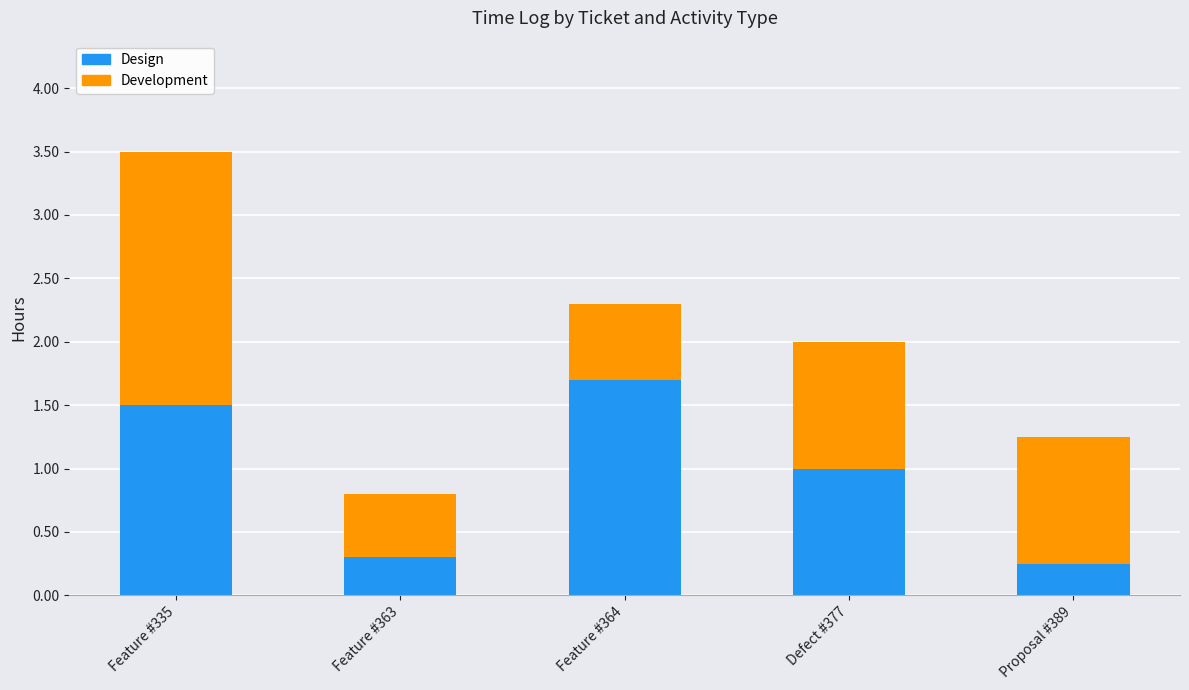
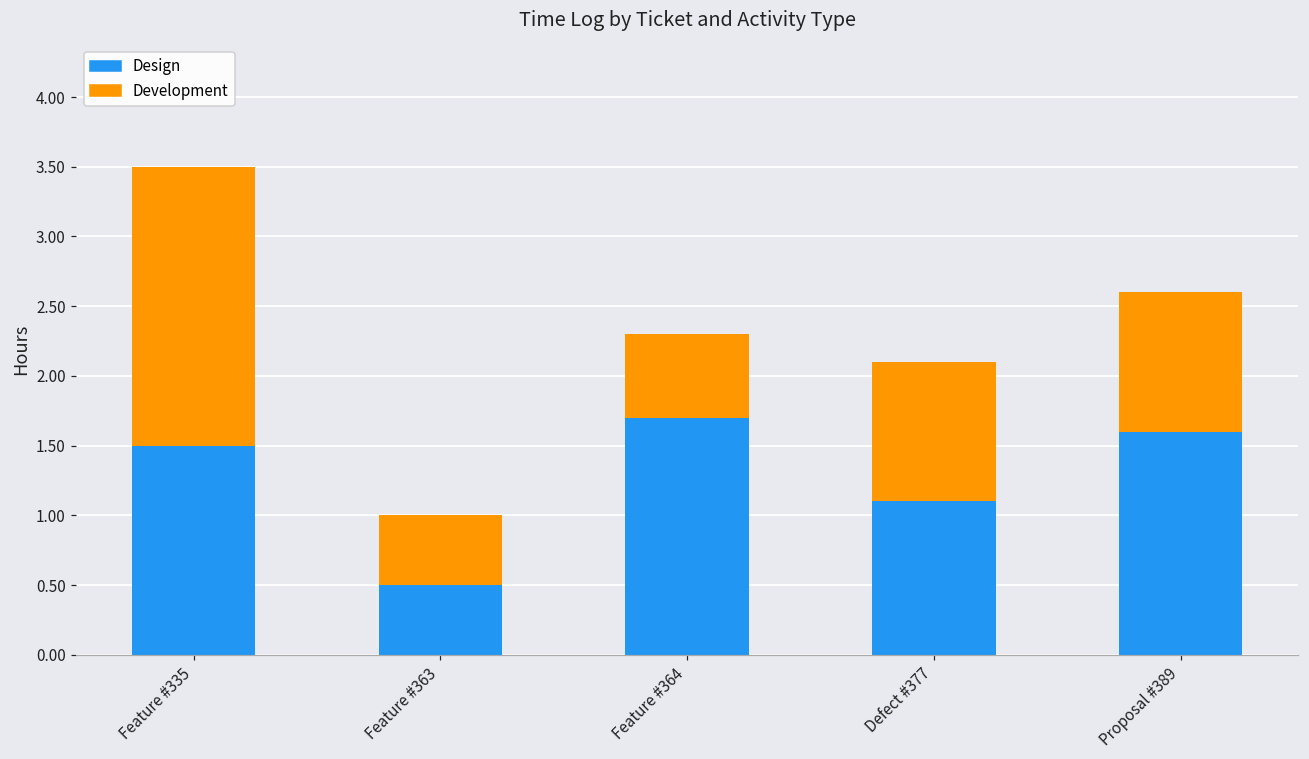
Design, Feature #363: 0.3 -> 0.5
Design, Defect #377: 1.0 -> 1.1
Design, Proposal #389: 0.25 -> 1.60
